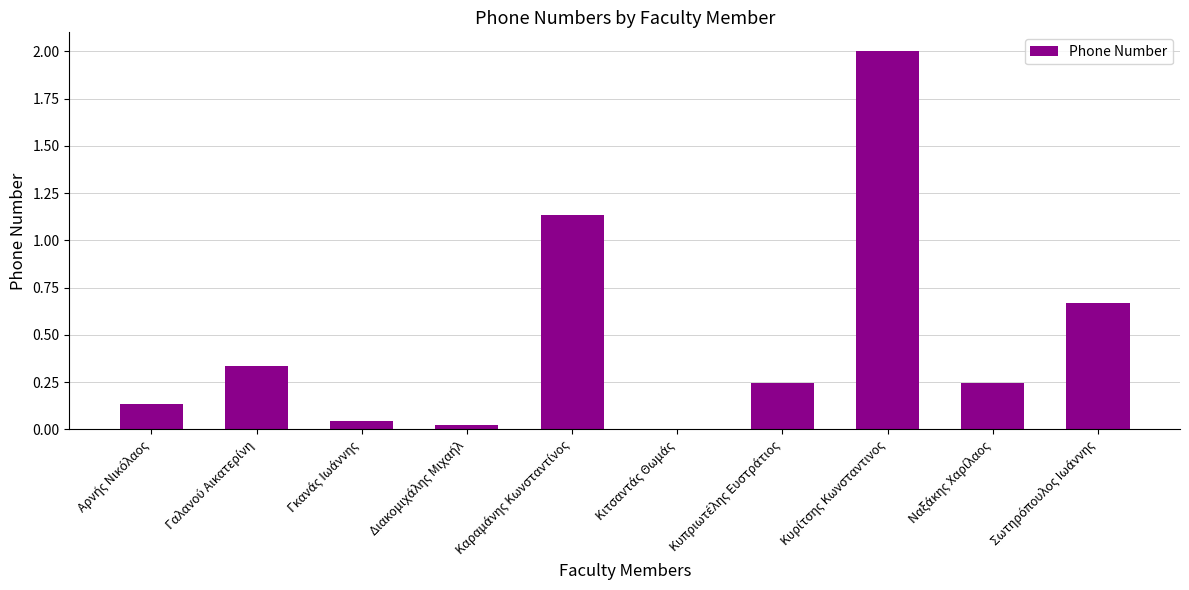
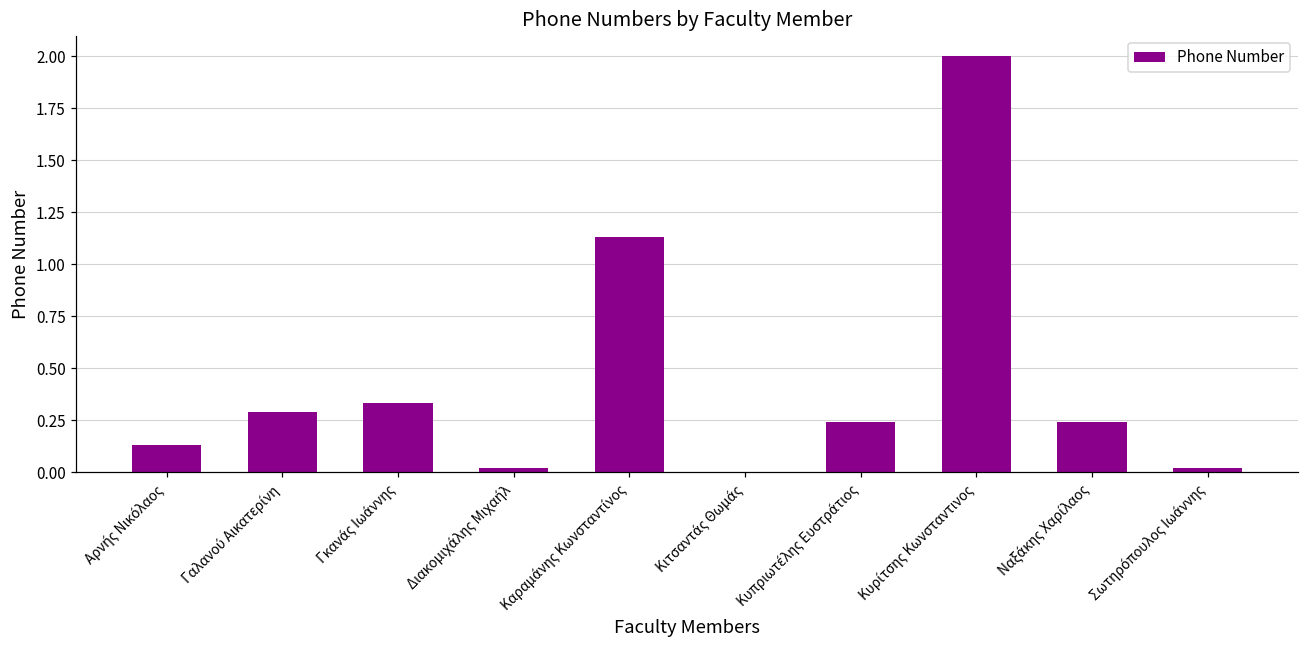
Γαλανού Αικατερίνη: 0.33 -> 0.29
Γκανάς Ιωάννης: 0.04 -> 0.33
Σωτηρόπουλος Ιωάννης: 0.67 -> 0.02
